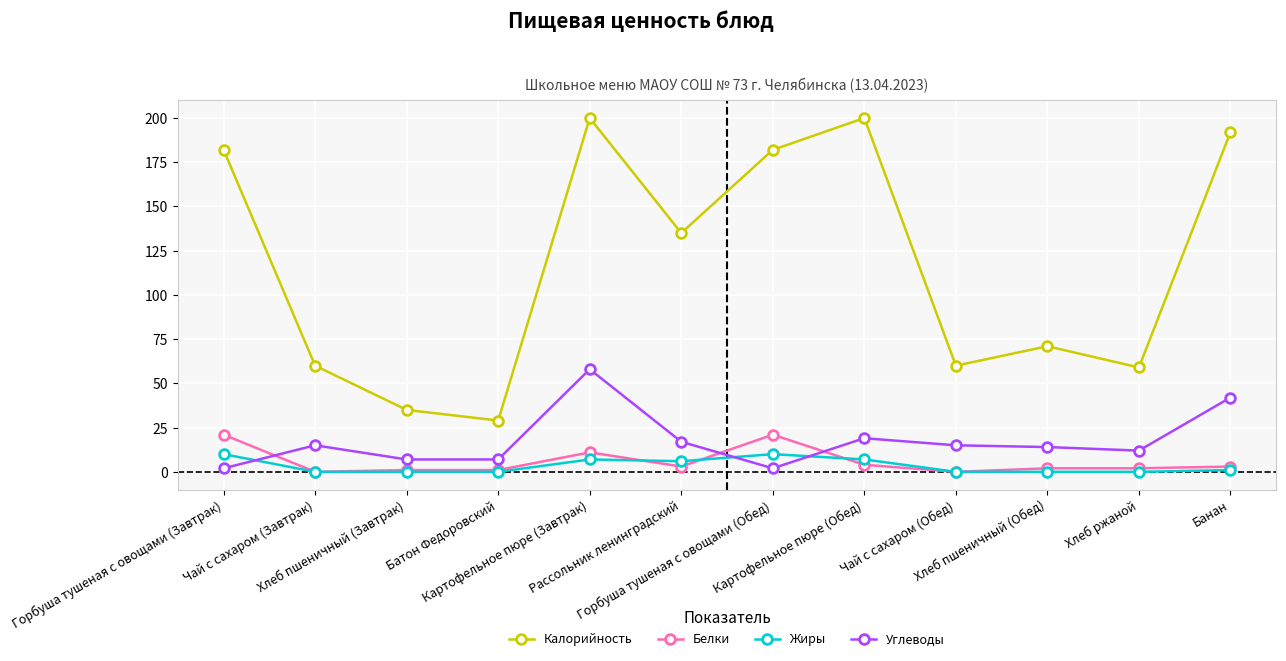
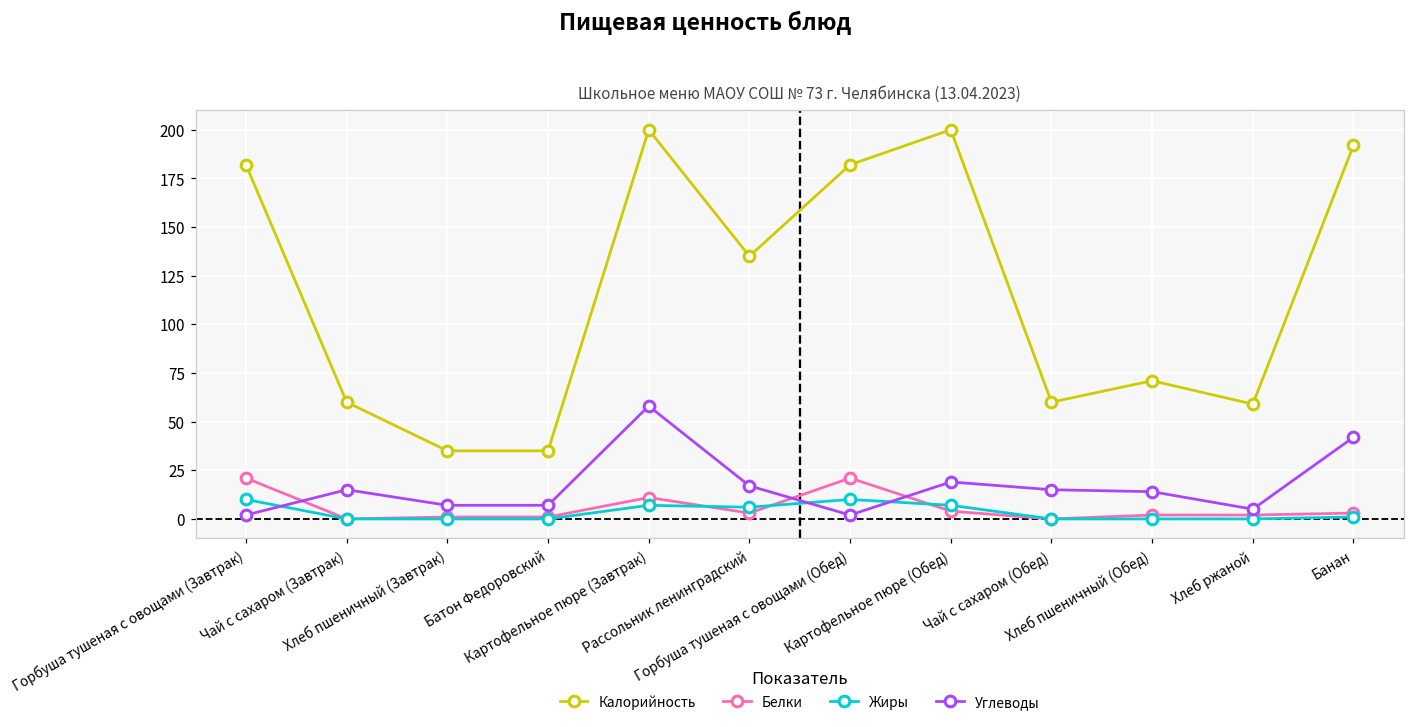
Калорийность, Батон Федоровский: 29 -> 35
Углеводы, Хлеб ржаной: 12 -> 5
